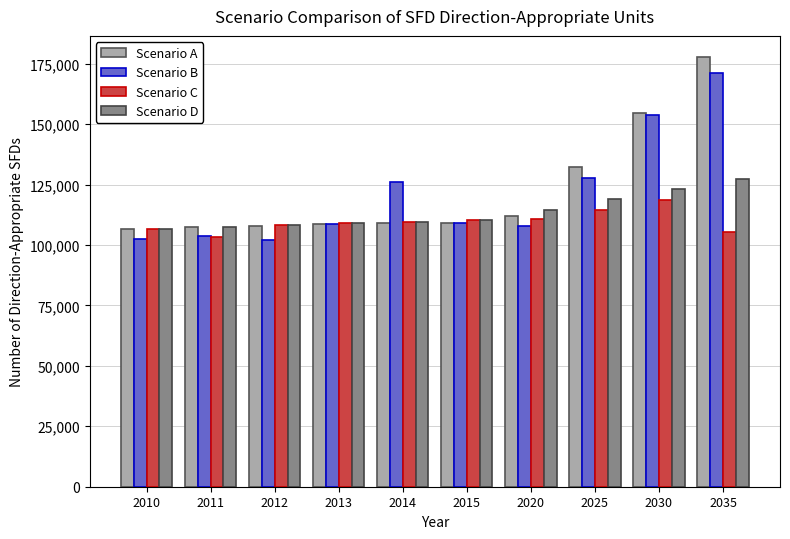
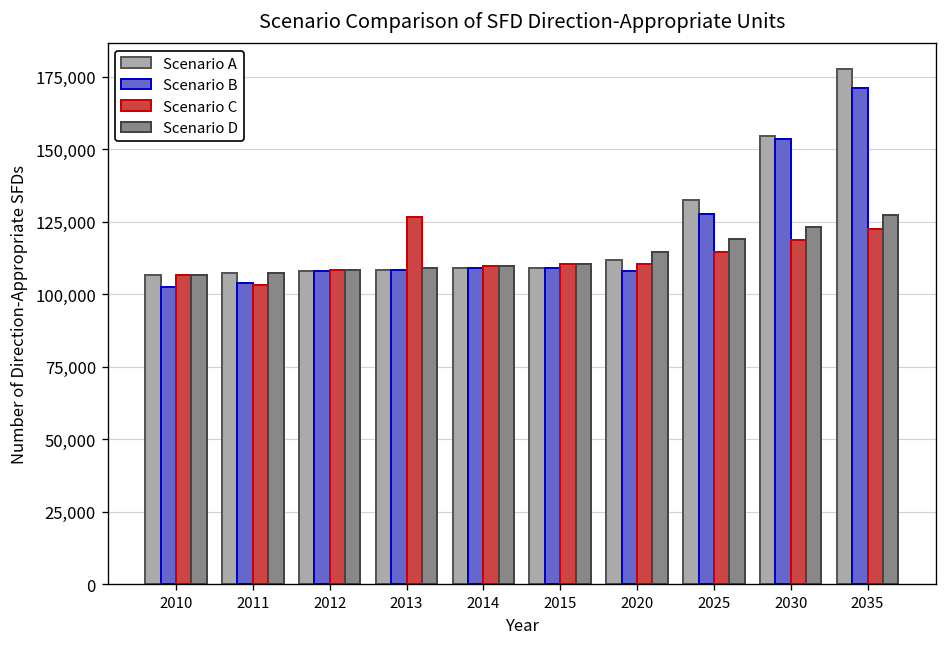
Scenario B, 2012: 102,000 -> 108,000
Scenario C, 2013: 109,000 -> 127,000
Scenario B, 2014: 126,000 -> 109,000
Scenario C, 2035: 105,000 -> 123,000
